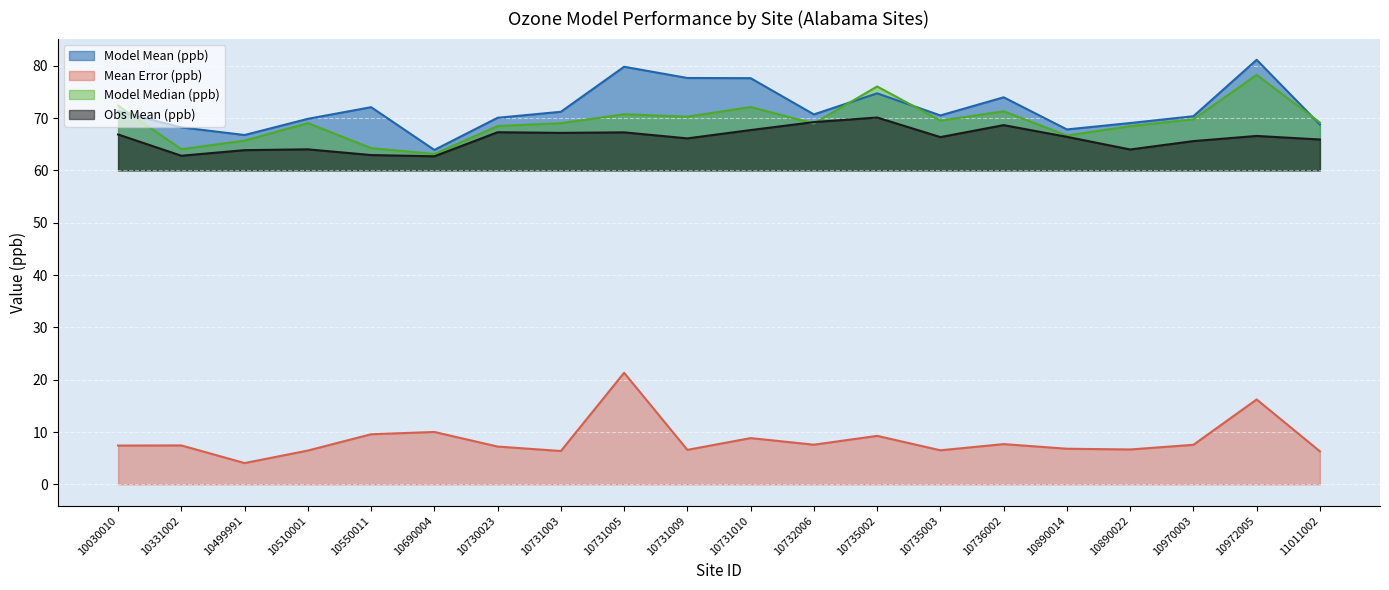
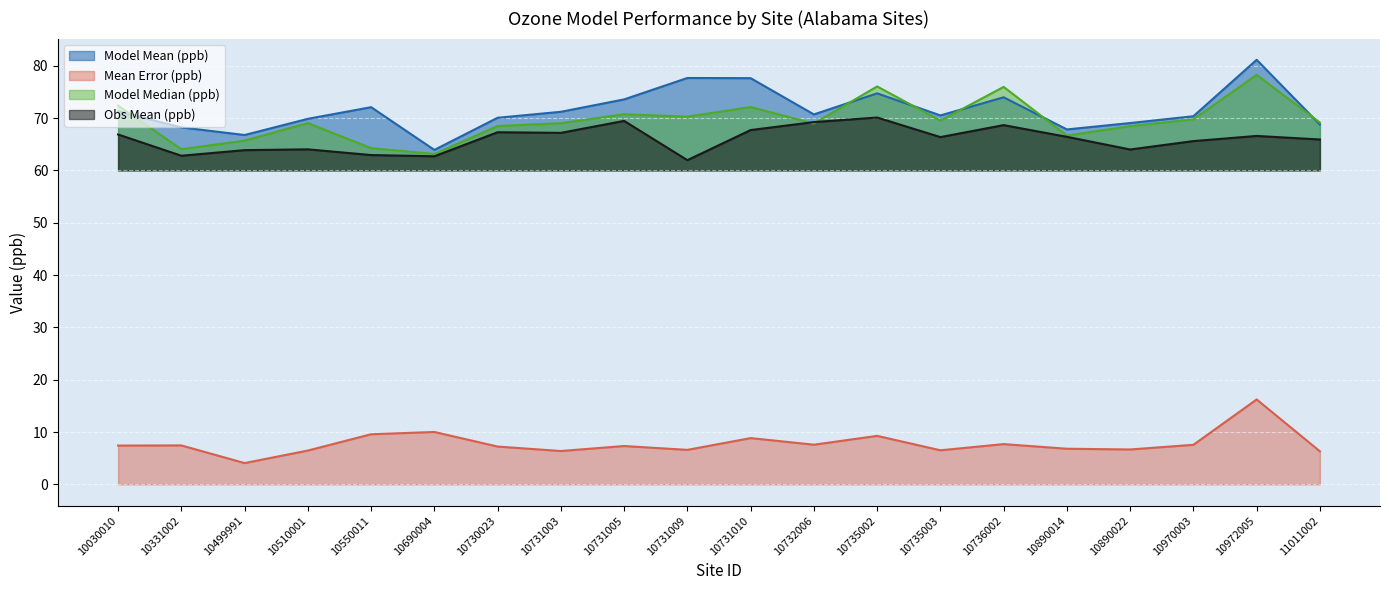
Model Mean (ppb), 10731005: 80 -> 74
Mean Error (ppb), 10731005: 21 -> 7
Obs Mean (ppb), 10731005: 67 -> 69
Obs Mean (ppb), 10731009: 66 -> 62
Model Median (ppb), 10736002: 71 -> 76
